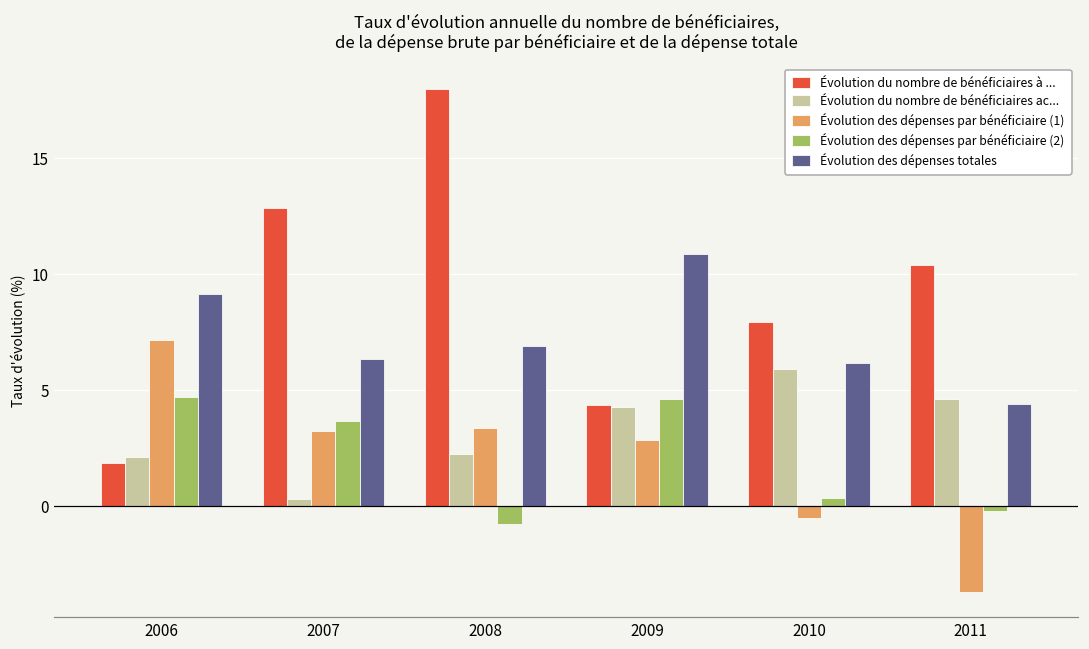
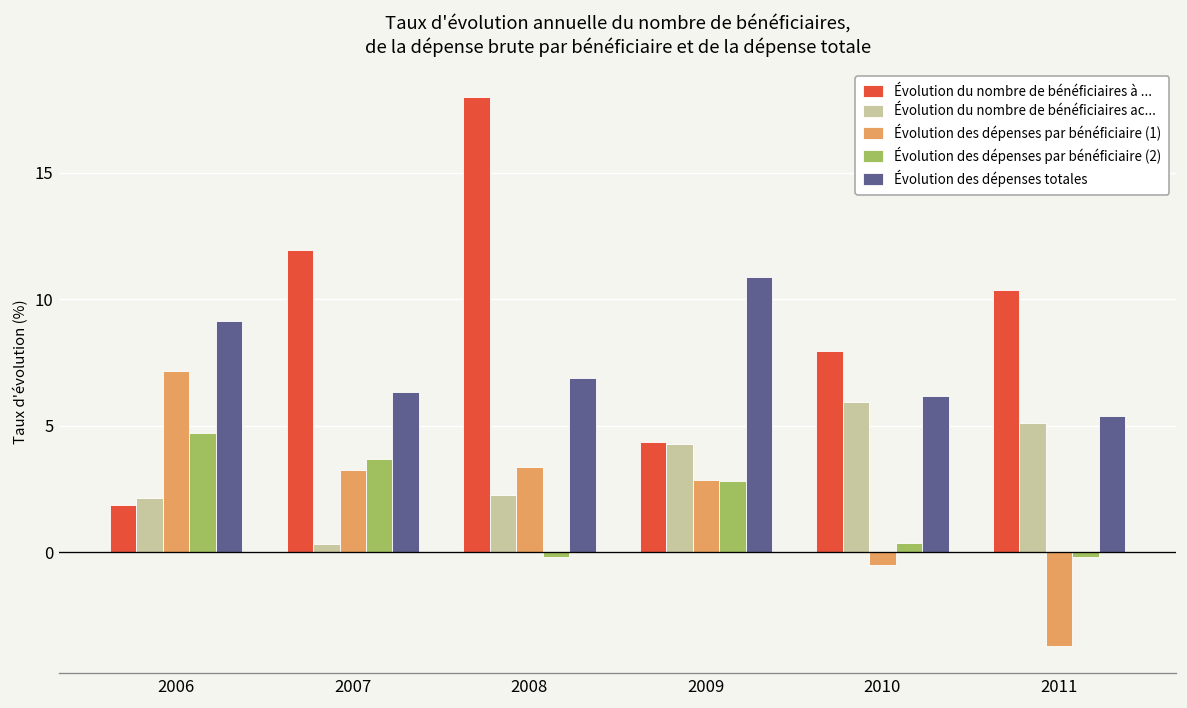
Évolution du nombre de bénéficiaires à ..., 2007: 12.9 -> 11.9
Évolution des dépenses par bénéficiaire (2), 2008: -0.8 -> -0.2
Évolution des dépenses par bénéficiaire (2), 2009: 4.6 -> 2.8
Évolution du nombre de bénéficiaires ac..., 2011: 4.6 -> 5.1
Évolution des dépenses totales, 2011: 4.4 -> 5.4
